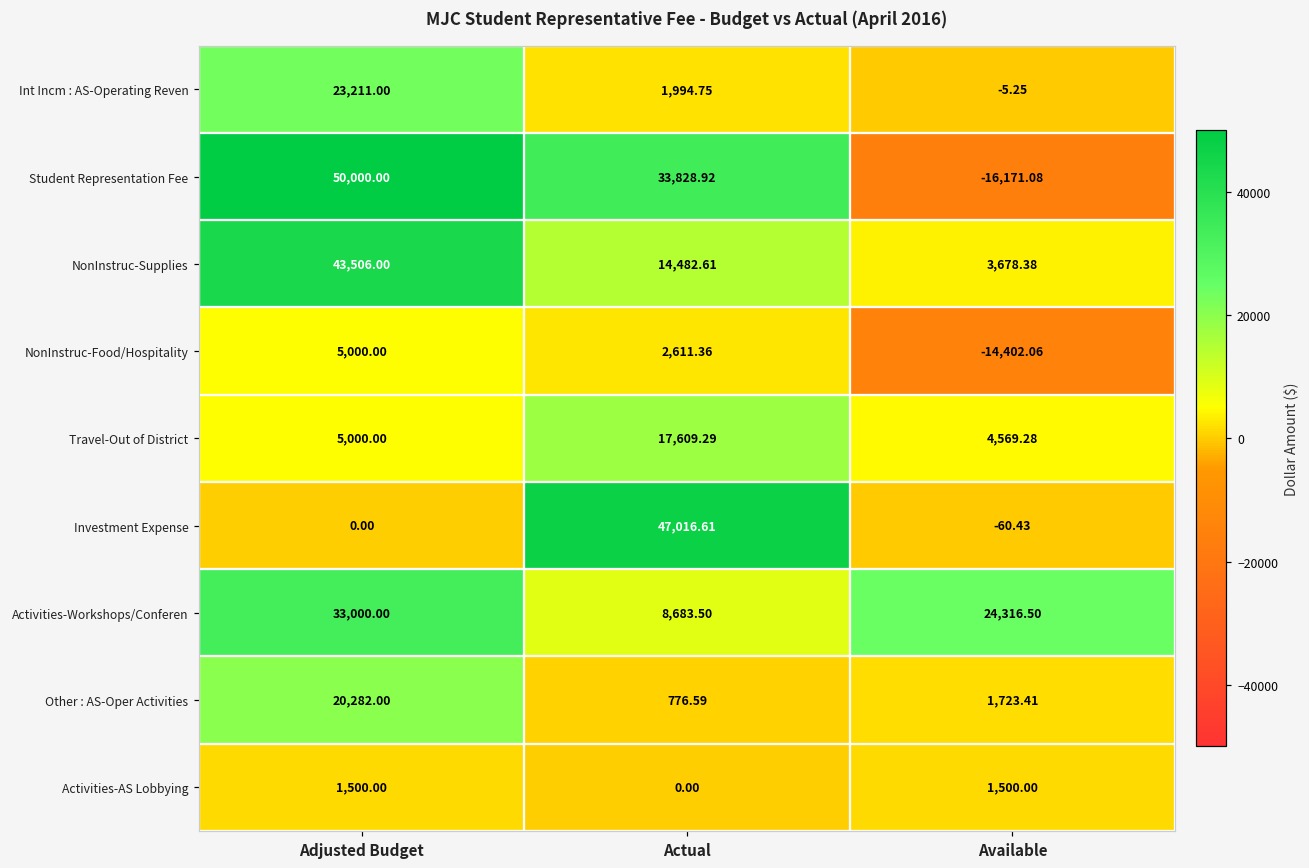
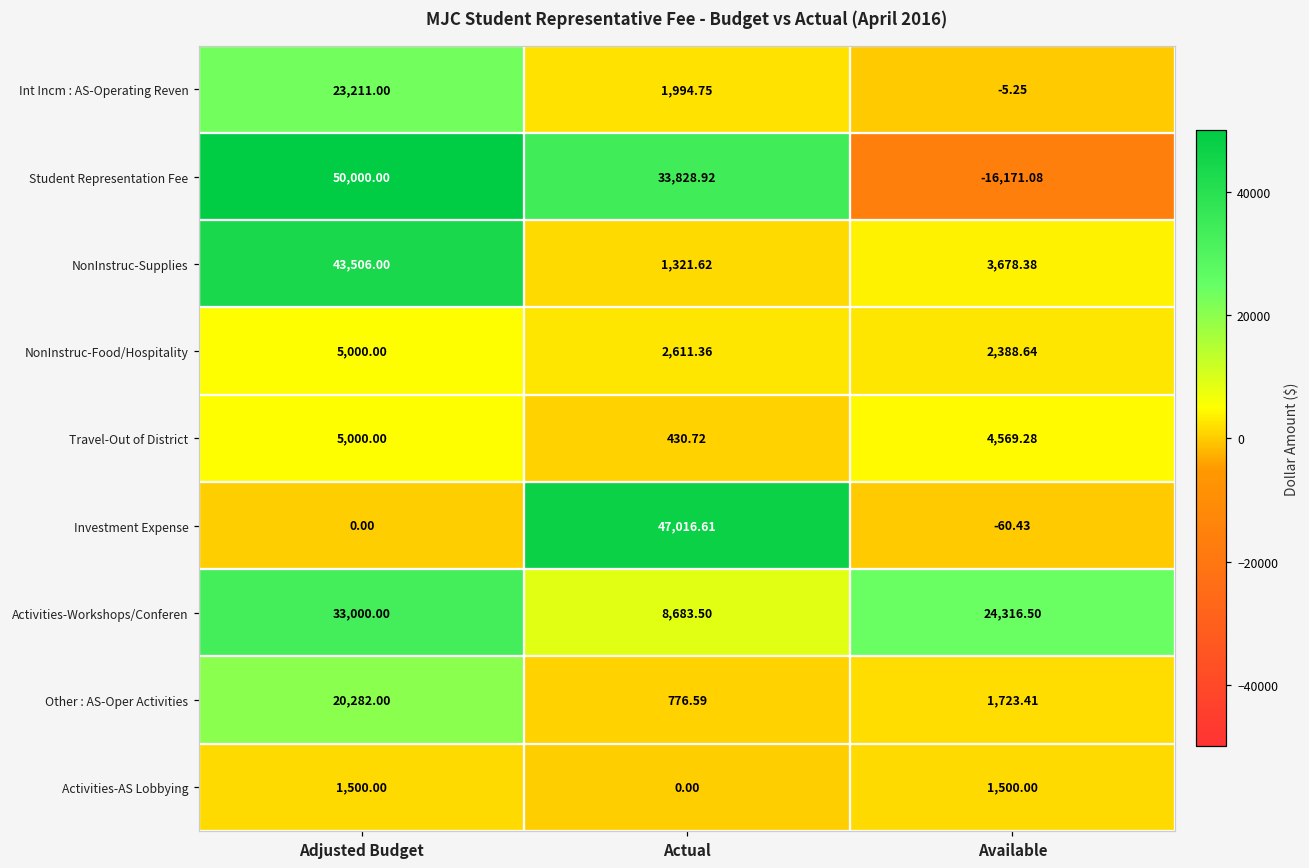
NonInstruc-Supplies, Actual: 14,482.61 -> 1,321.62
NonInstruc-Food/Hospitality, Available: -14,402.06 -> 2,388.64
Travel-Out of District, Actual: 17,609.29 -> 430.72
